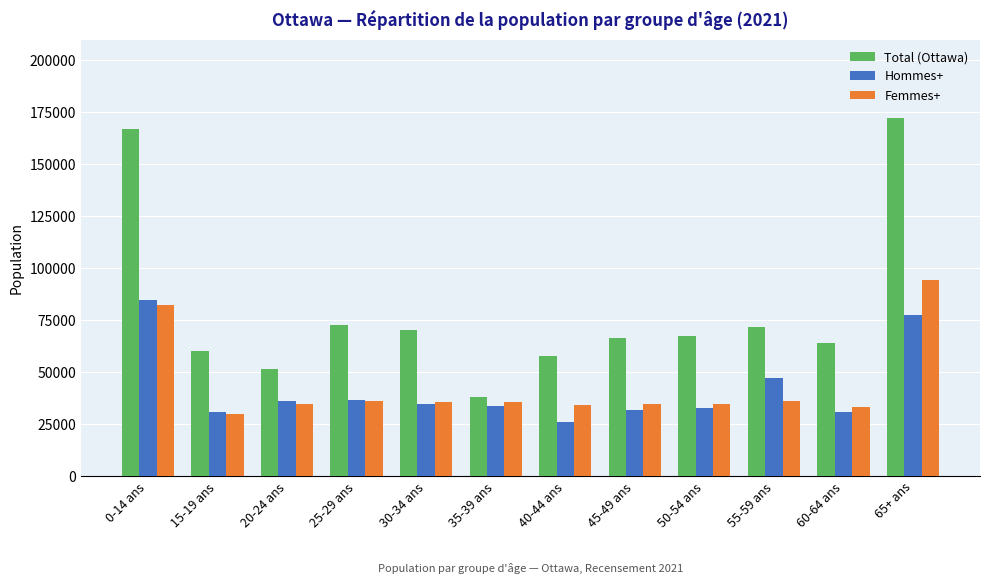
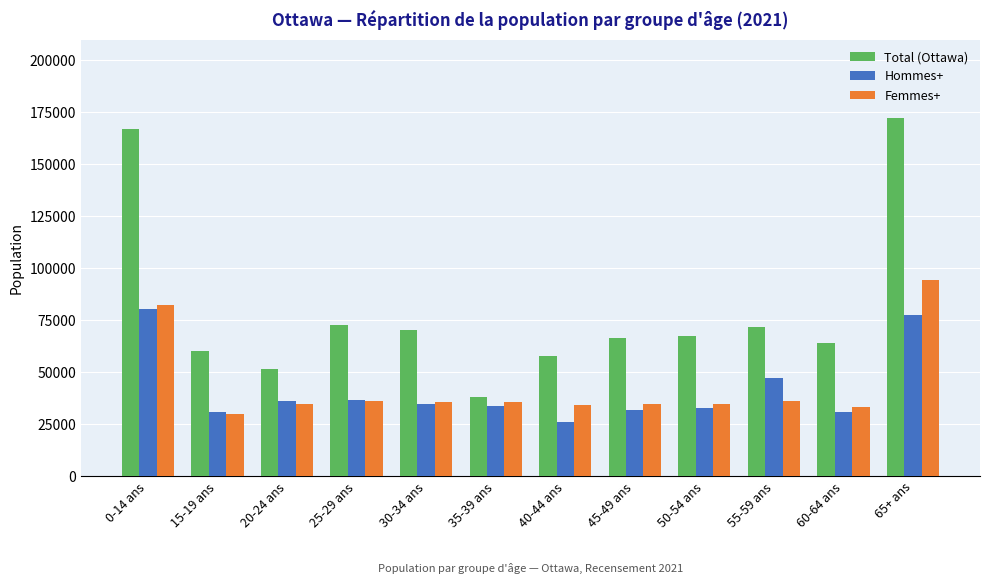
Hommes+, 0-14 ans: 85000 -> 80000
